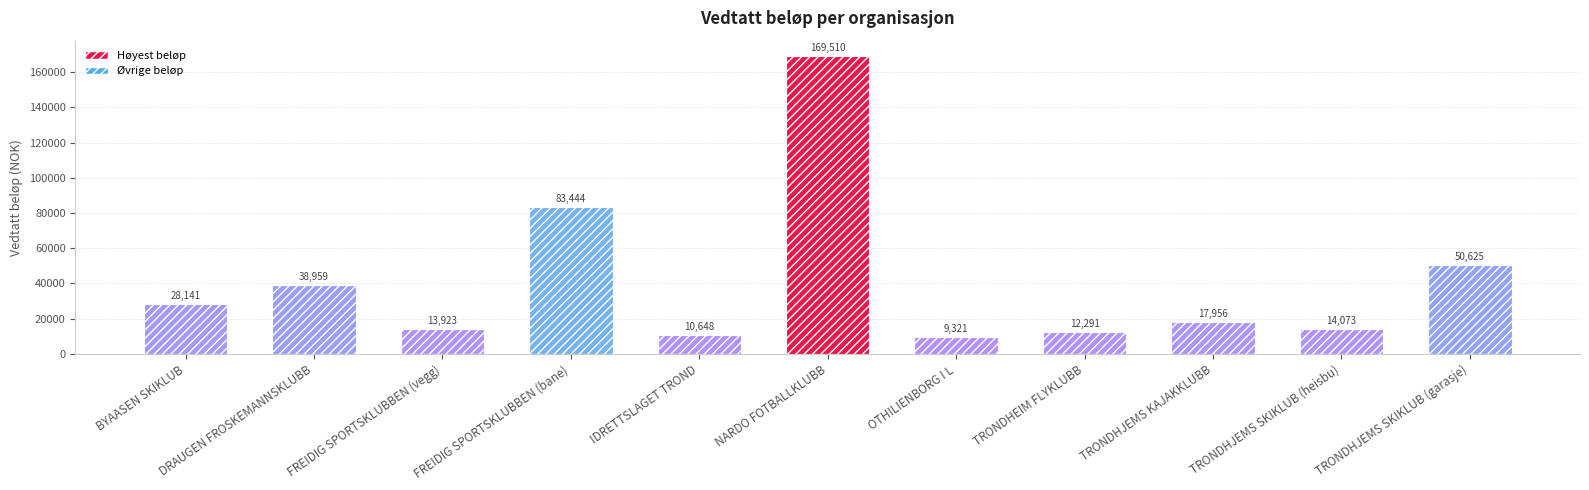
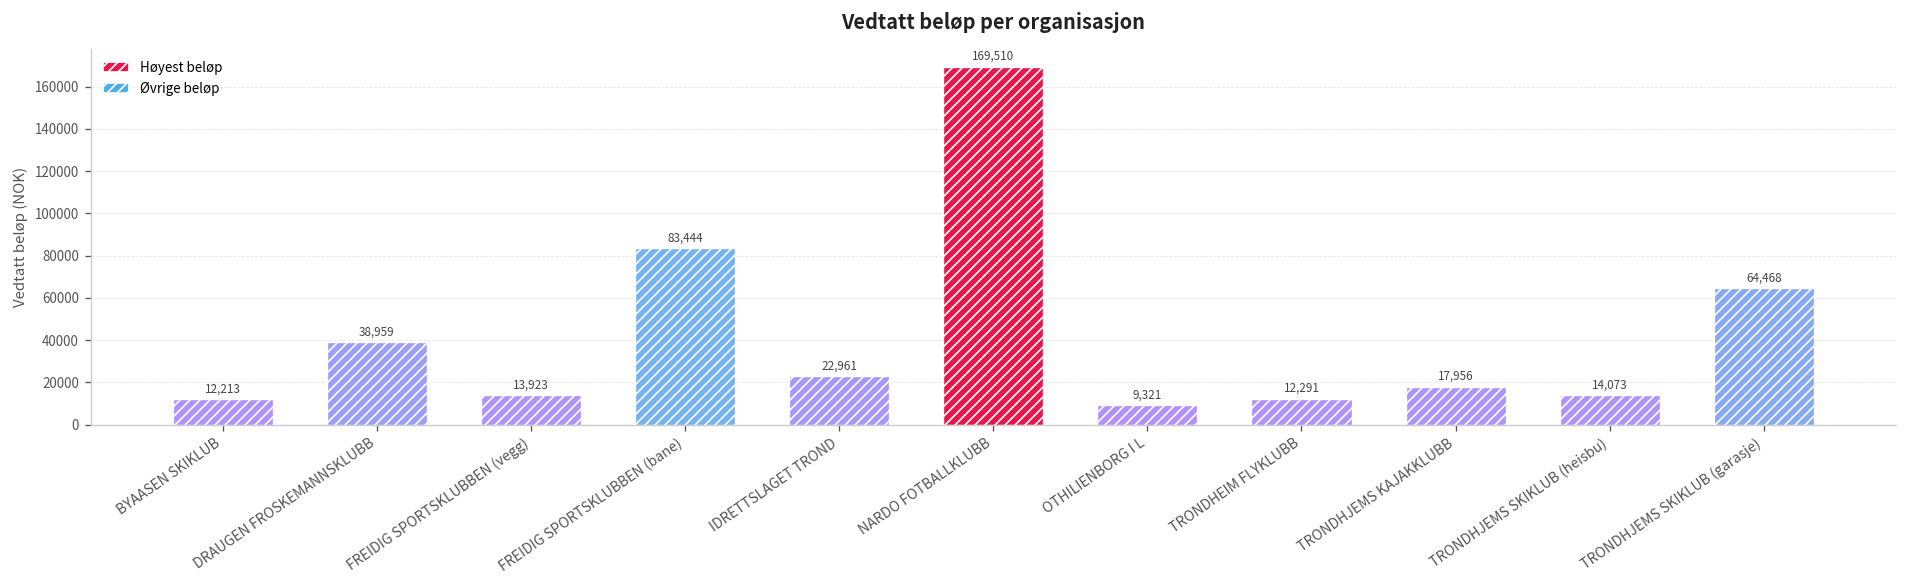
BYAASEN SKIKLUB: 28,141 -> 12,213
IDRETTSLAGET TROND: 10,648 -> 22,961
TRONDHJEMS SKIKLUB (garasje): 50,625 -> 64,468
